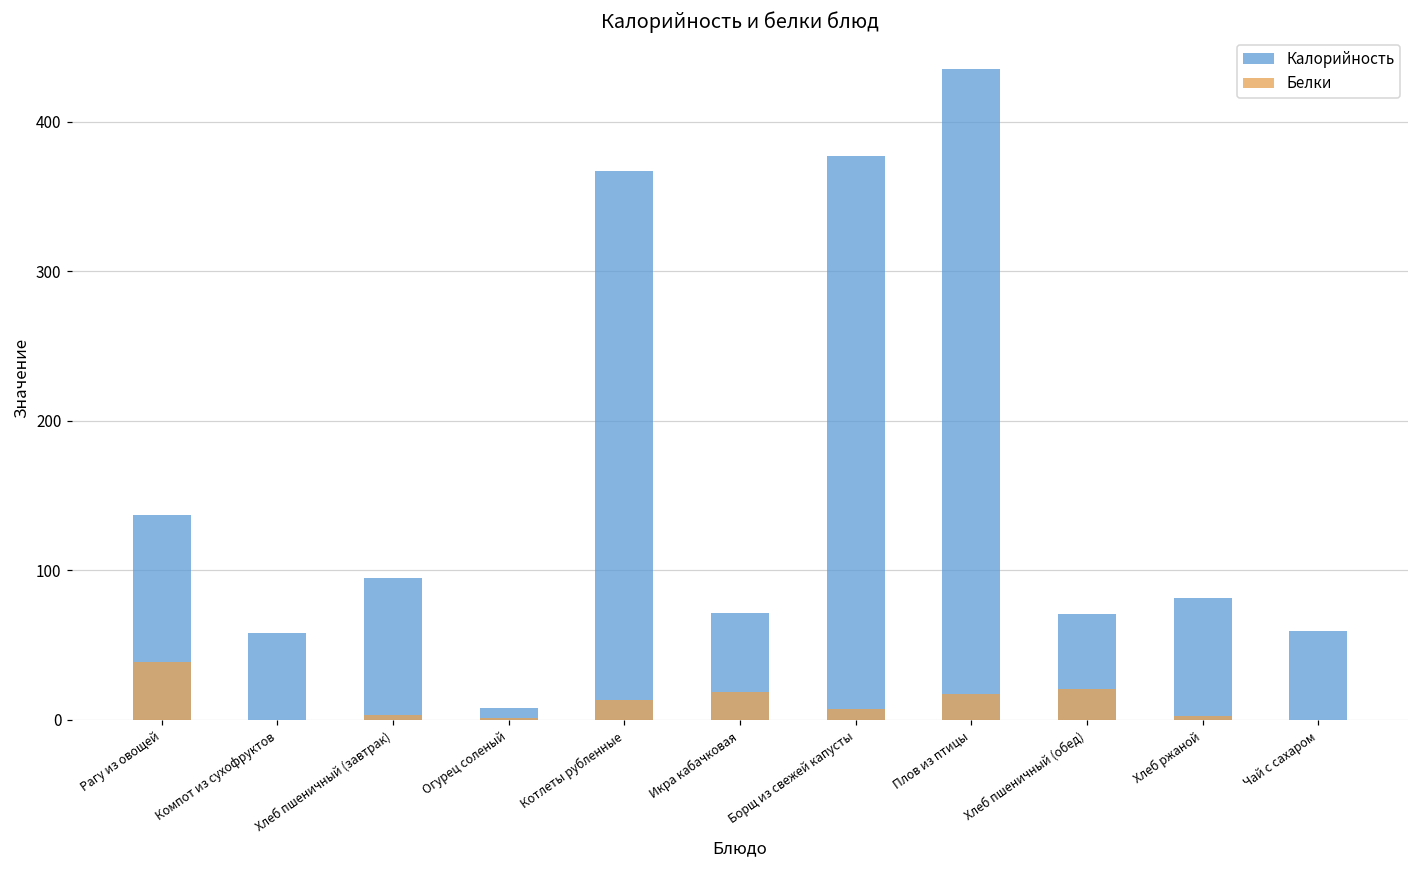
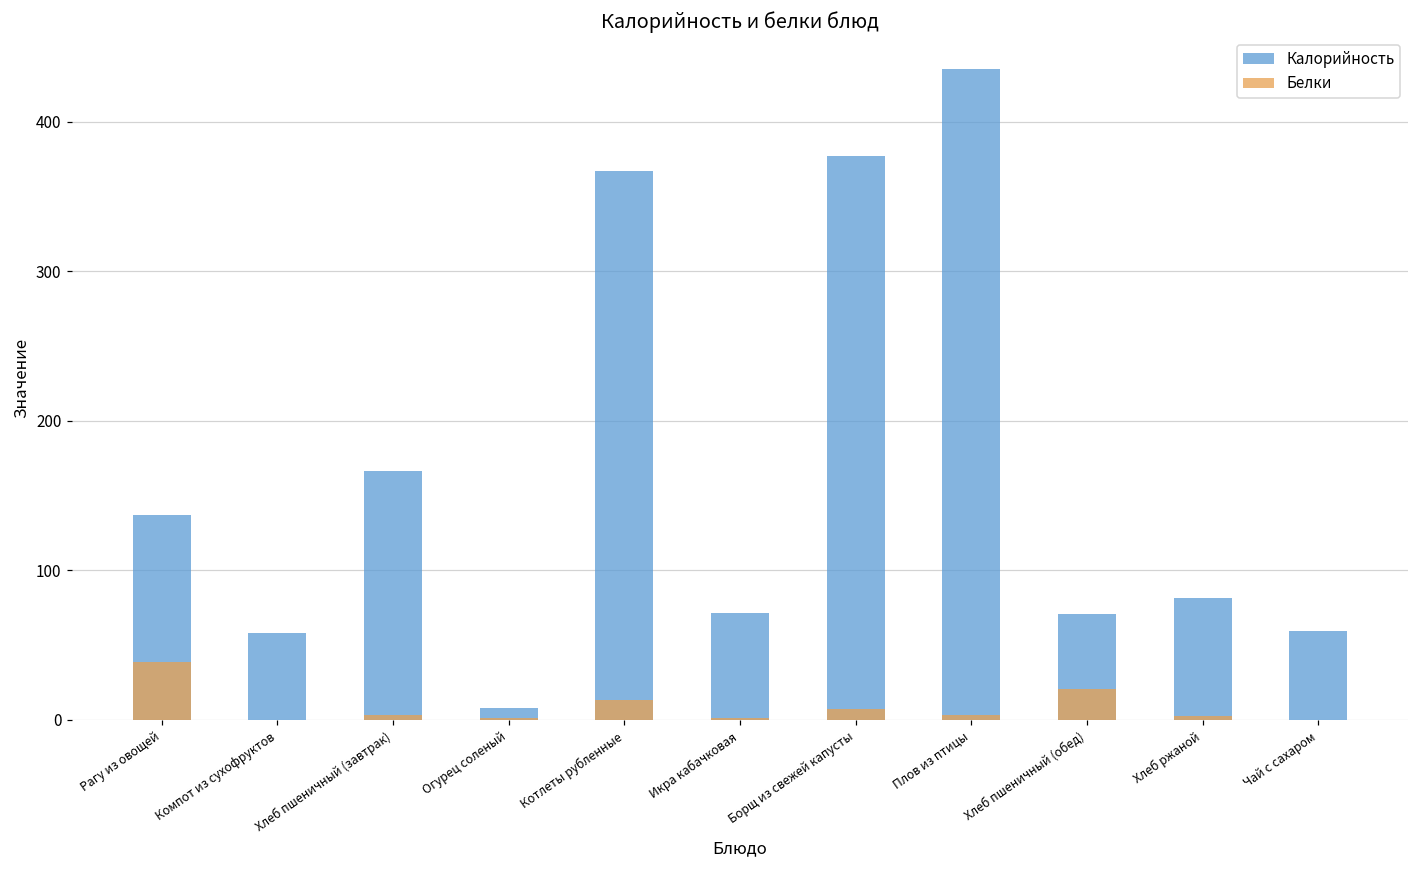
Калорийность, Хлеб пшеничный (завтрак): 95 -> 166
Белки, Икра кабачковая: 19 -> 1
Белки, Плов из птицы: 17 -> 3
